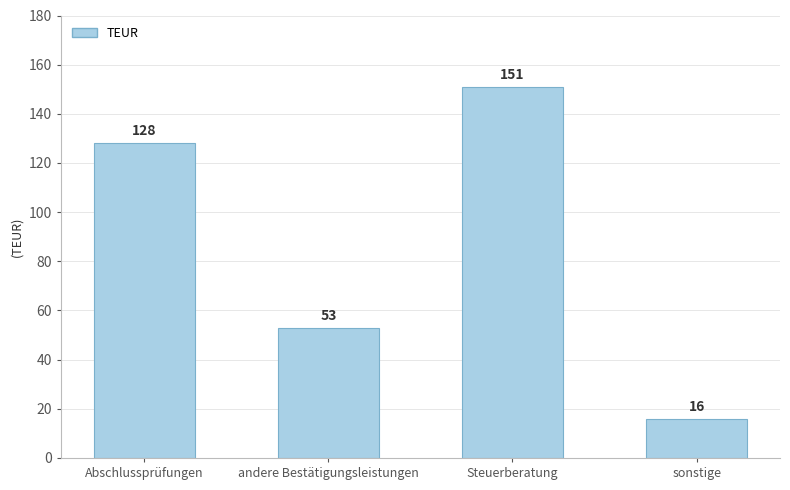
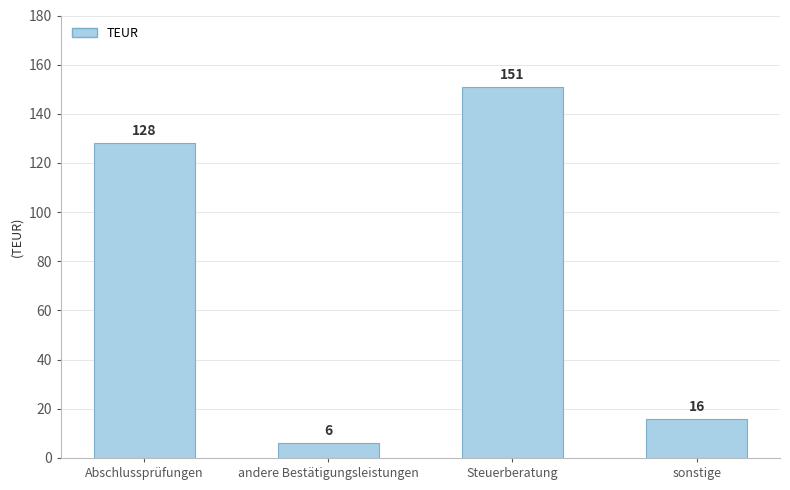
andere Bestätigungsleistungen: 53 -> 6
